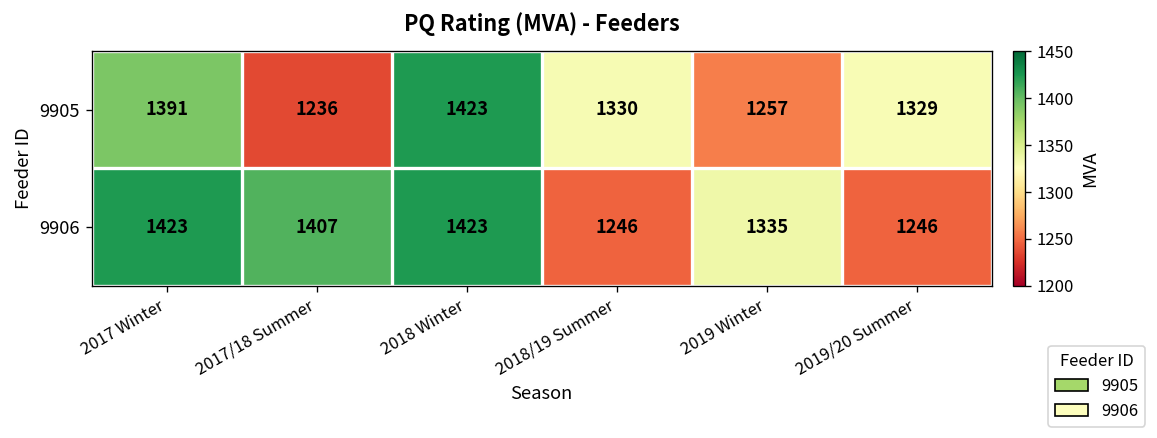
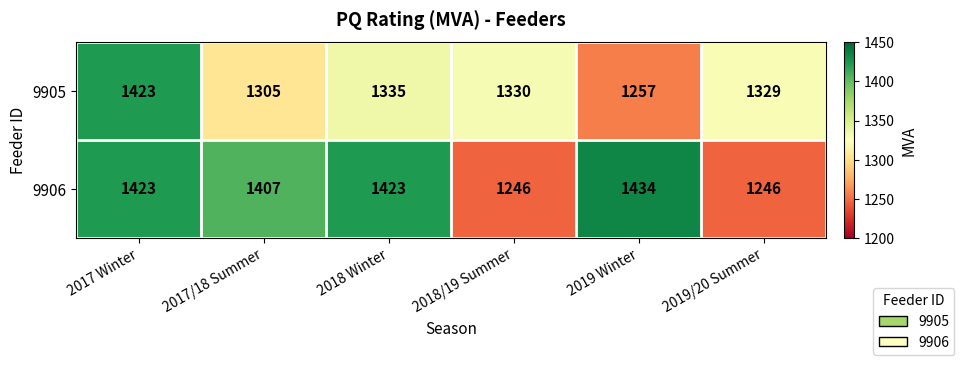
9905, 2017 Winter: 1391 -> 1423
9905, 2017/18 Summer: 1236 -> 1305
9905, 2018 Winter: 1423 -> 1335
9906, 2019 Winter: 1335 -> 1434
